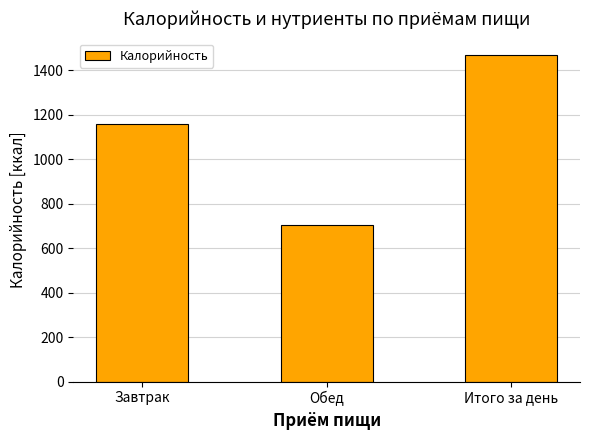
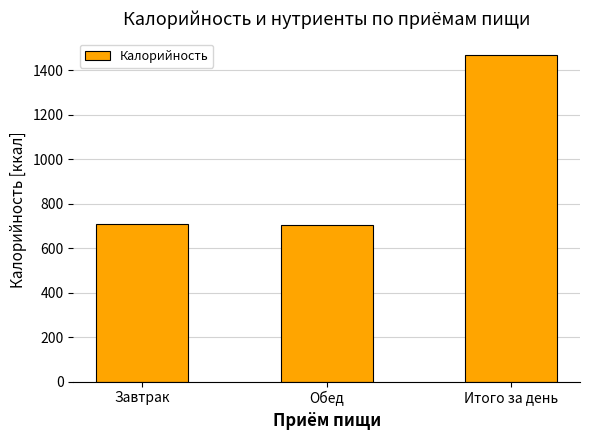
Завтрак: 1160 -> 710
